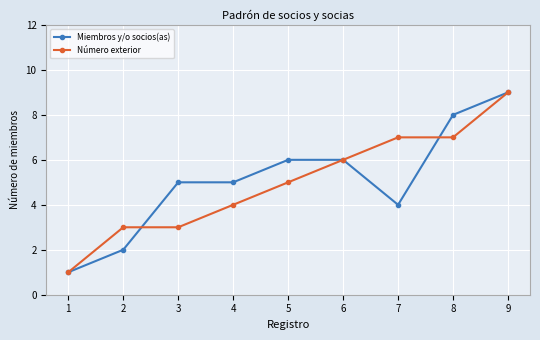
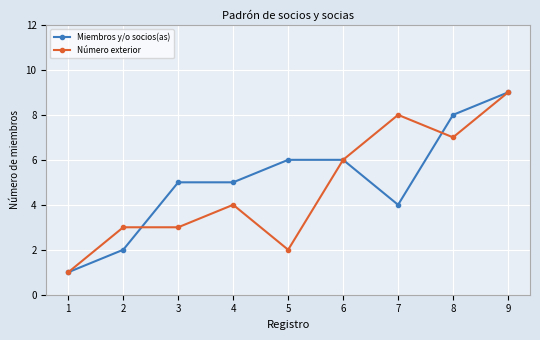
Número exterior, 5: 5 -> 2
Número exterior, 7: 7 -> 8
